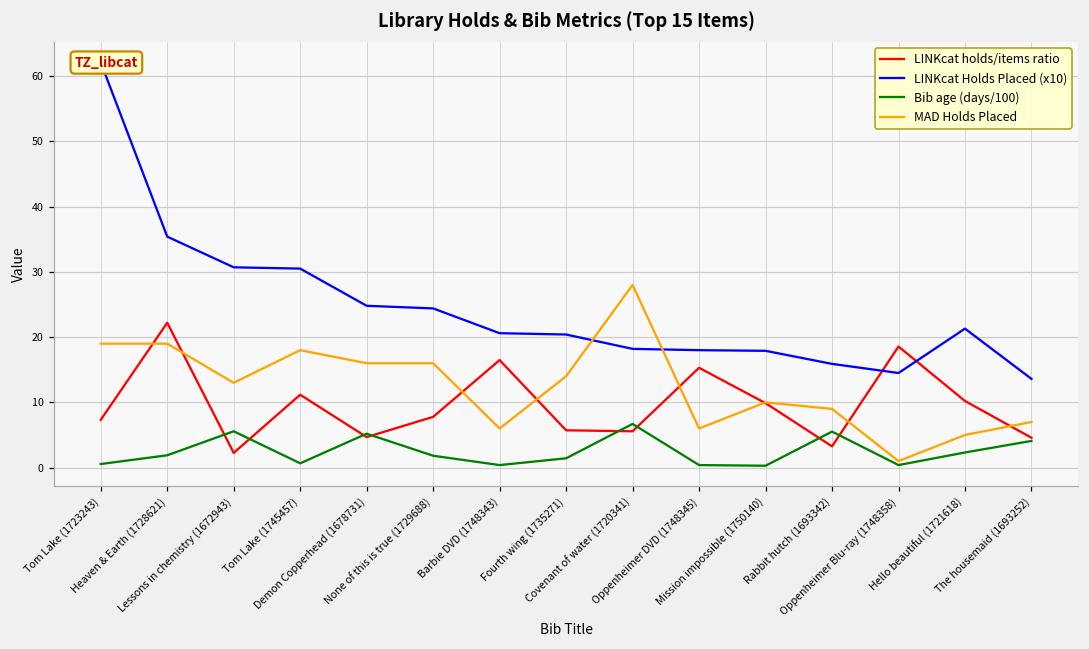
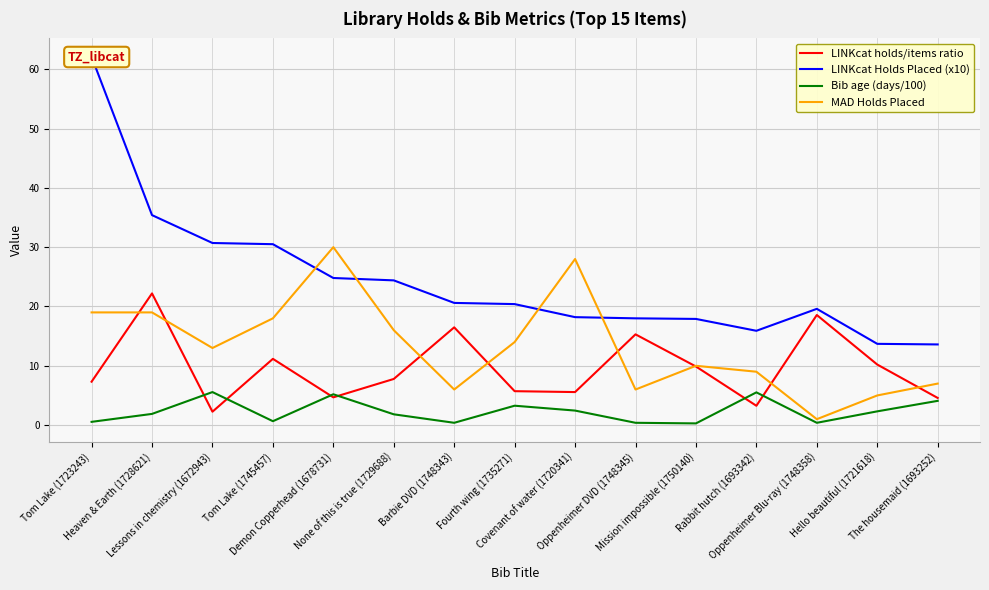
MAD Holds Placed, Demon Copperhead (1678731): 16 -> 30
Bib age (days/100), Fourth wing (1735271): 1 -> 3
Bib age (days/100), Covenant of water (1720341): 7 -> 2
LINKcat Holds Placed (x10), Oppenheimer Blu-ray (1748358): 15 -> 20
LINKcat Holds Placed (x10), Hello beautiful (1721618): 21 -> 14
